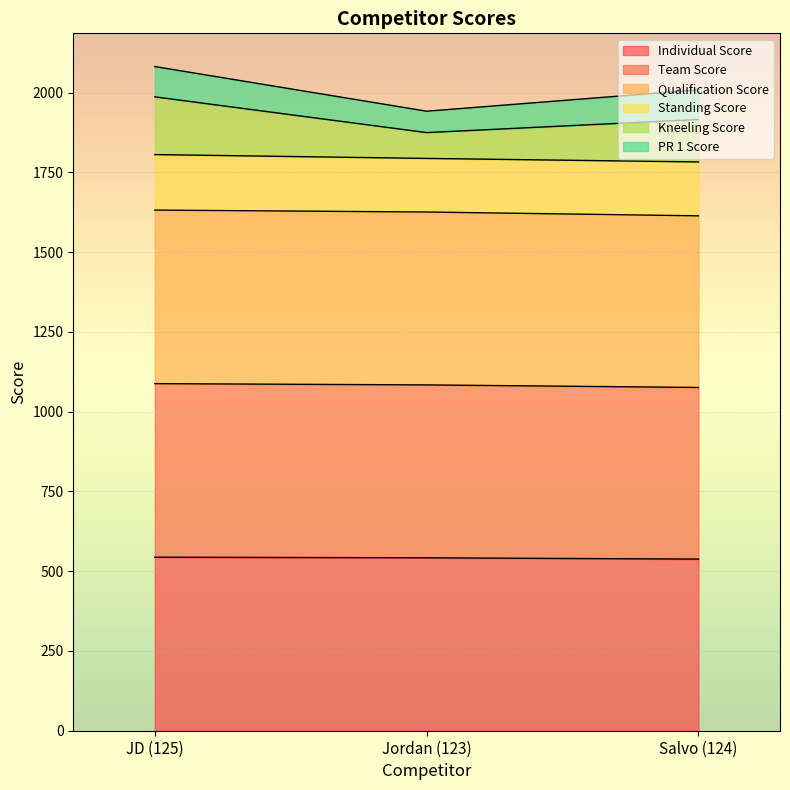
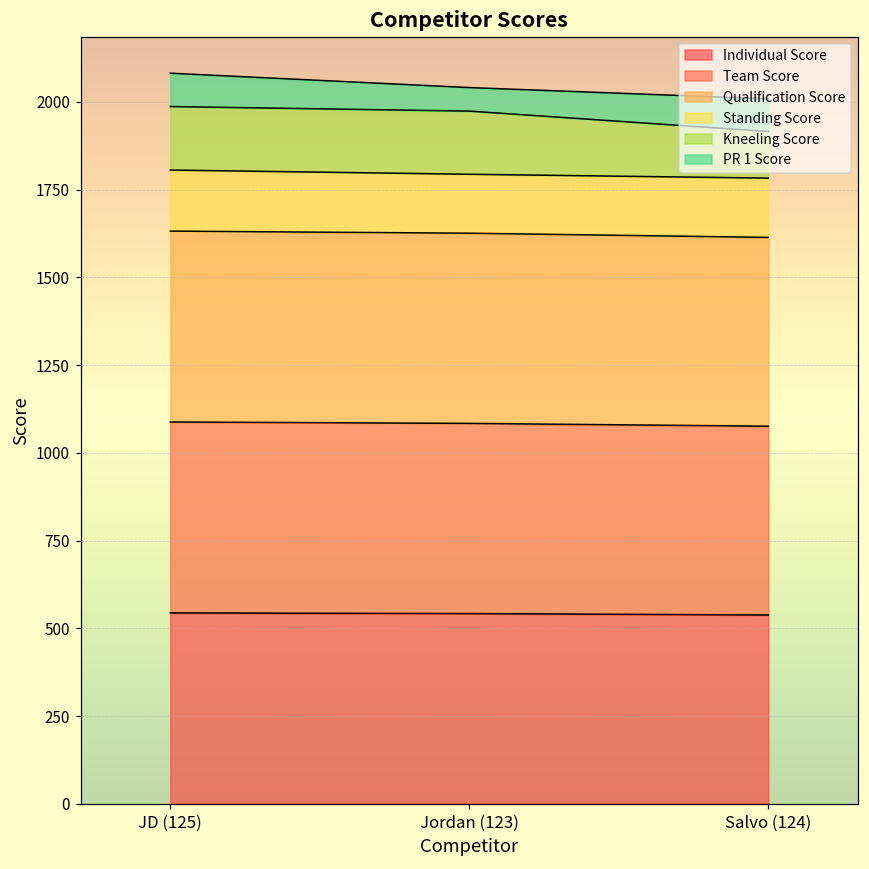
Kneeling Score, Jordan (123): 80 -> 180
